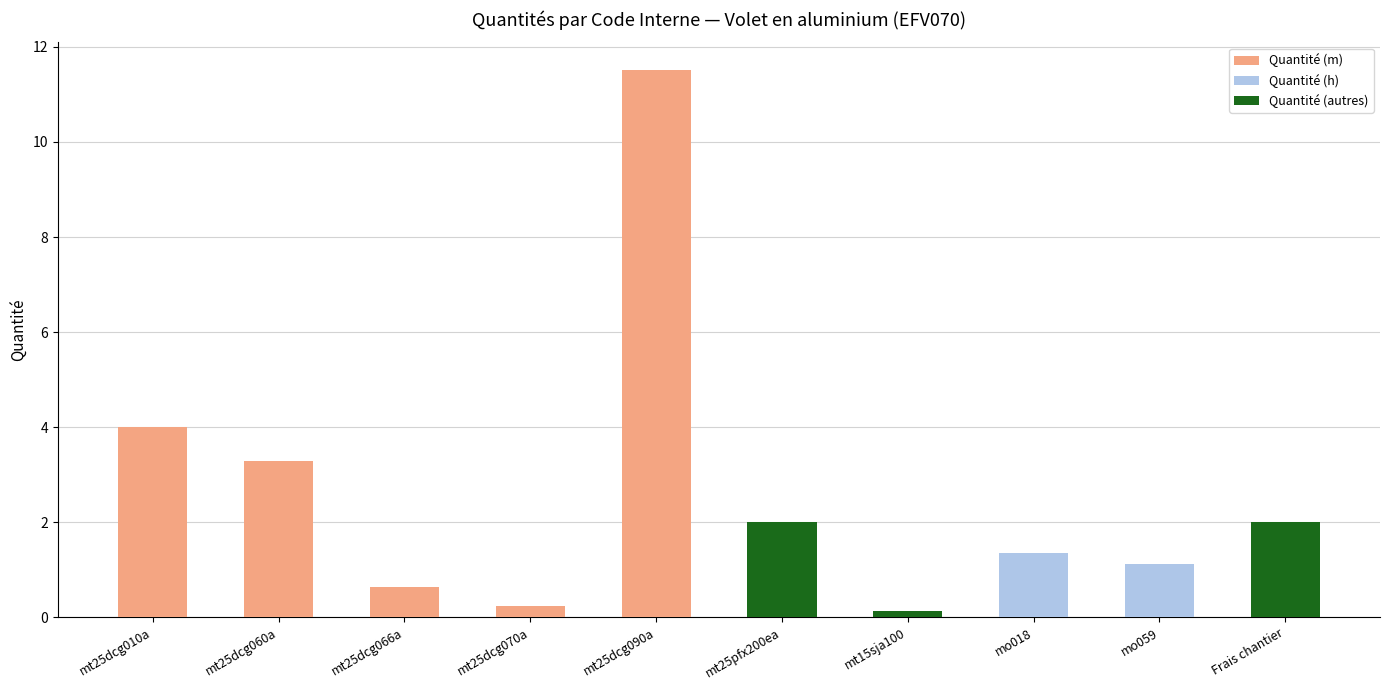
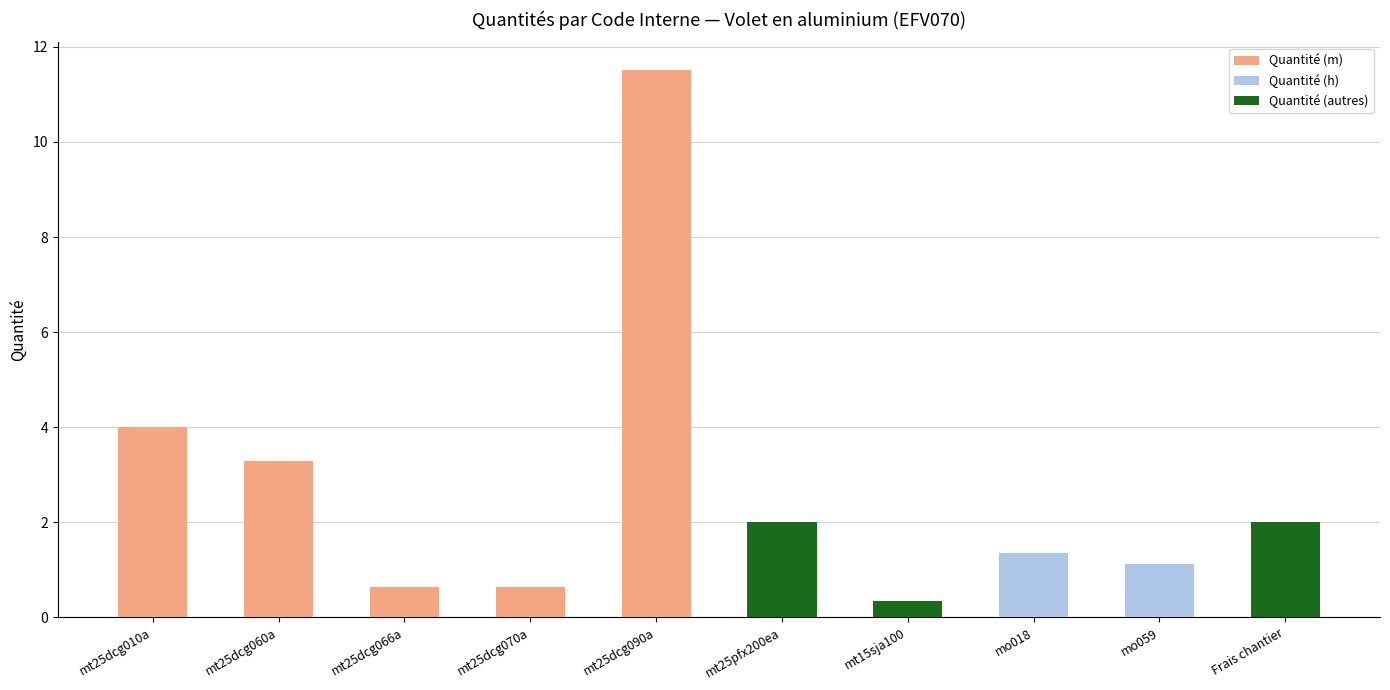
Quantité (m), mt25dcg070a: 0.2 -> 0.6
Quantité (autres), mt15sja100: 0.1 -> 0.3
